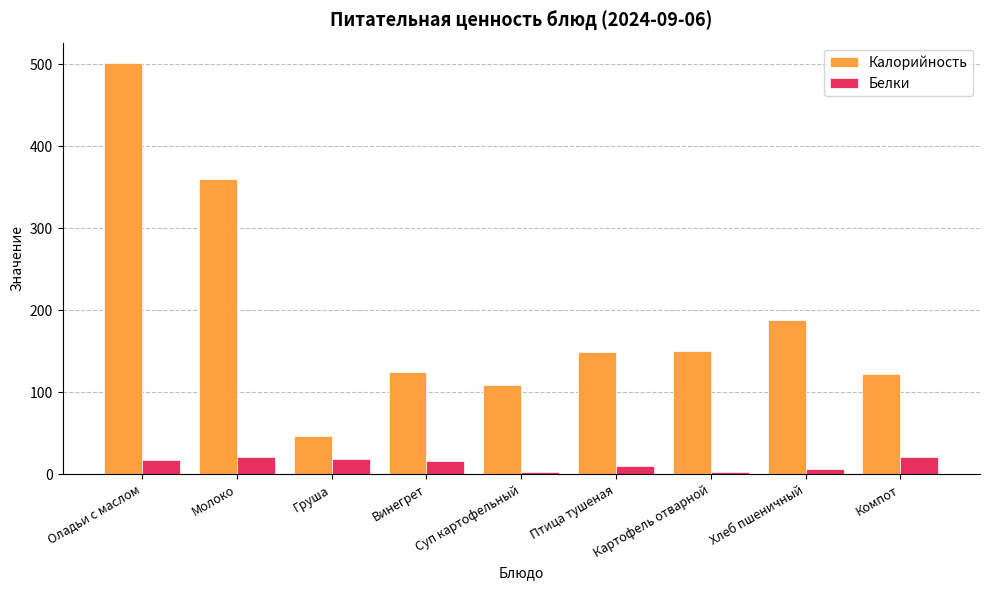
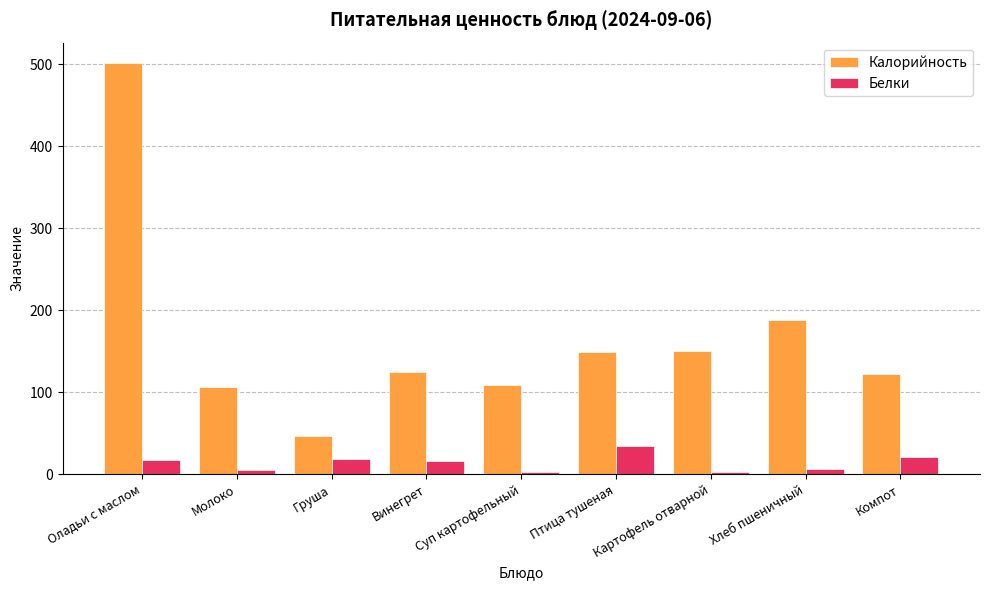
Калорийность, Молоко: 360 -> 110
Белки, Молоко: 20 -> 10
Белки, Птица тушеная: 10 -> 40
